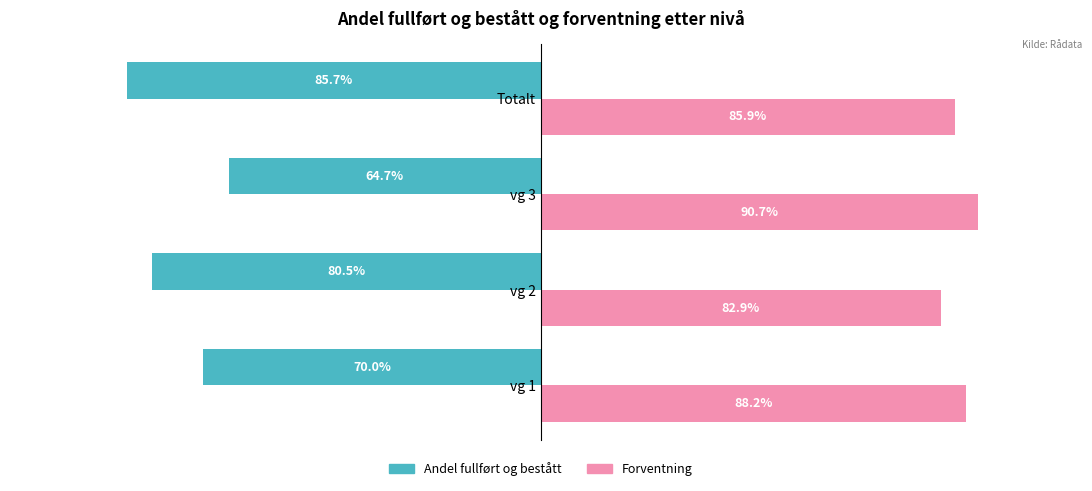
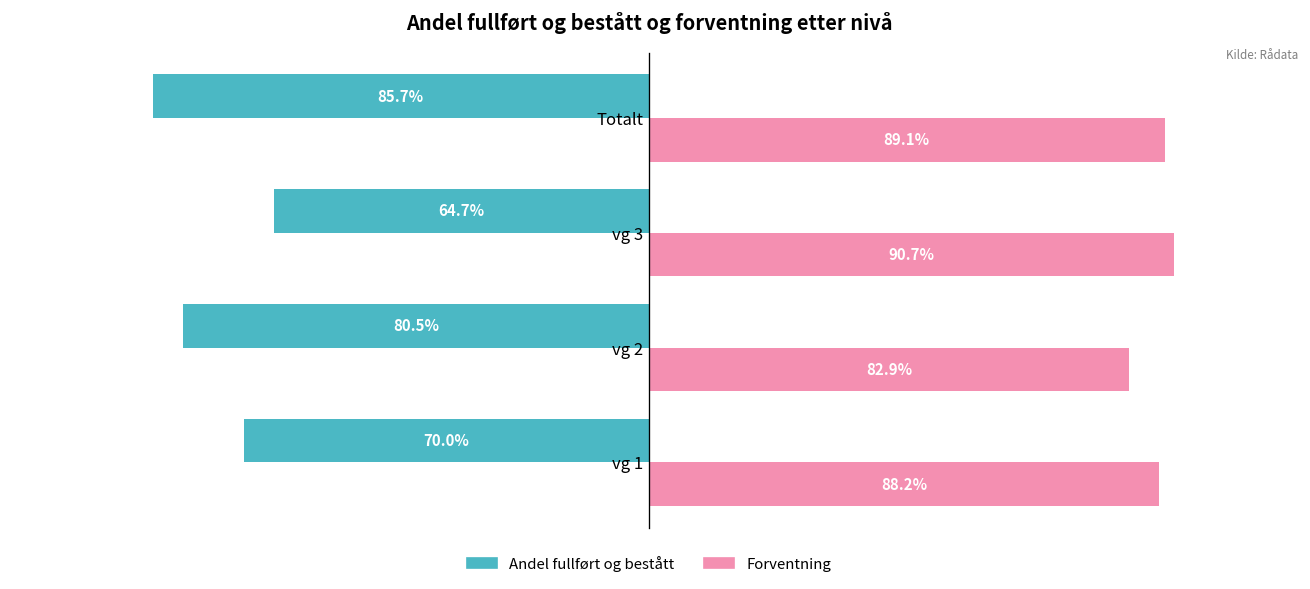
Forventning, Totalt: 85.9% -> 89.1%
